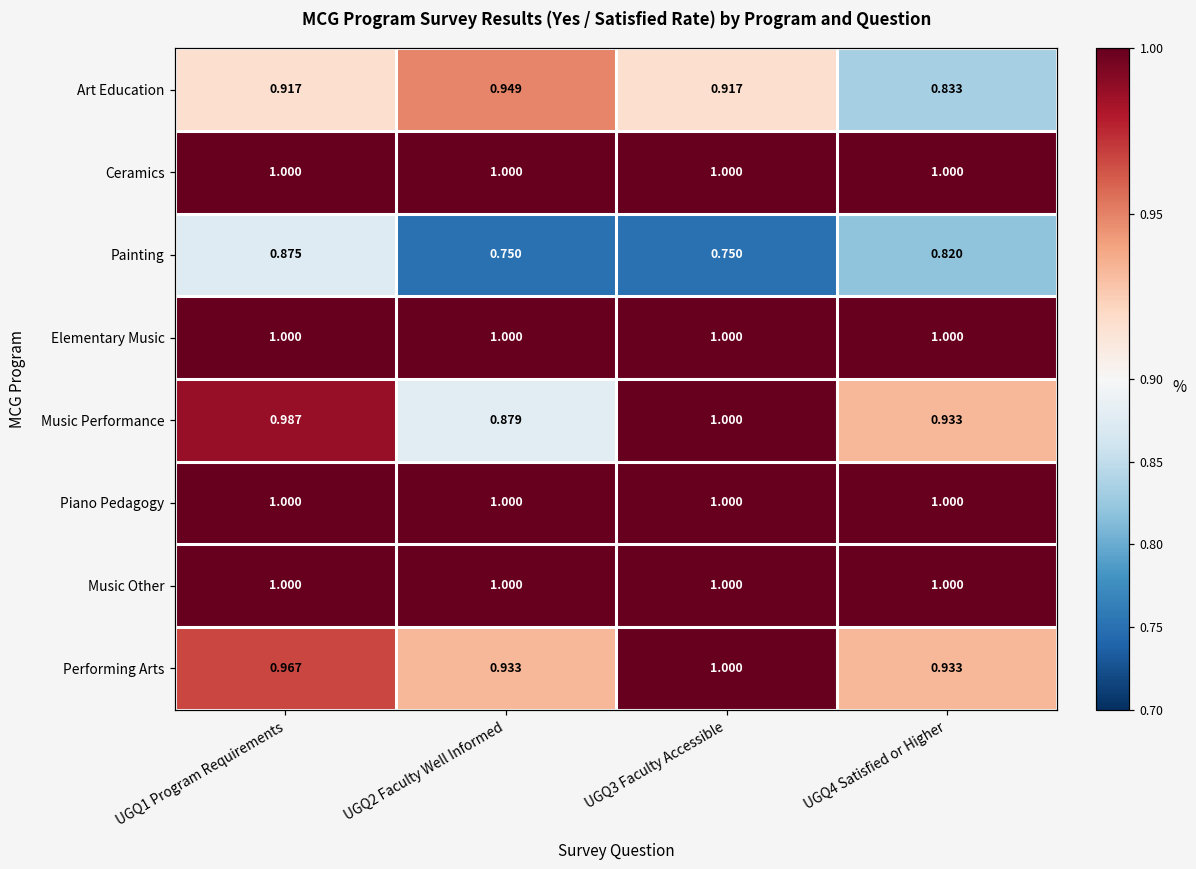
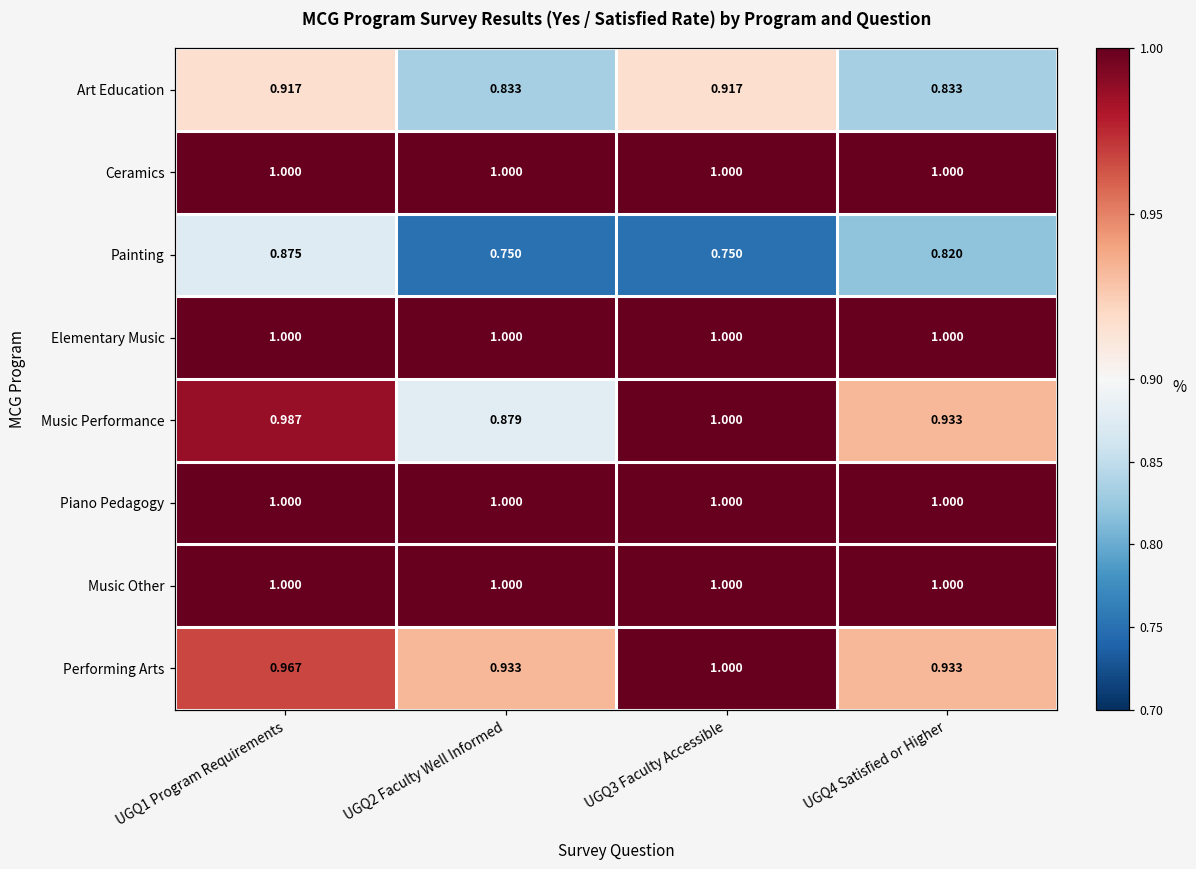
Art Education, UGQ2 Faculty Well Informed: 0.949 -> 0.833
